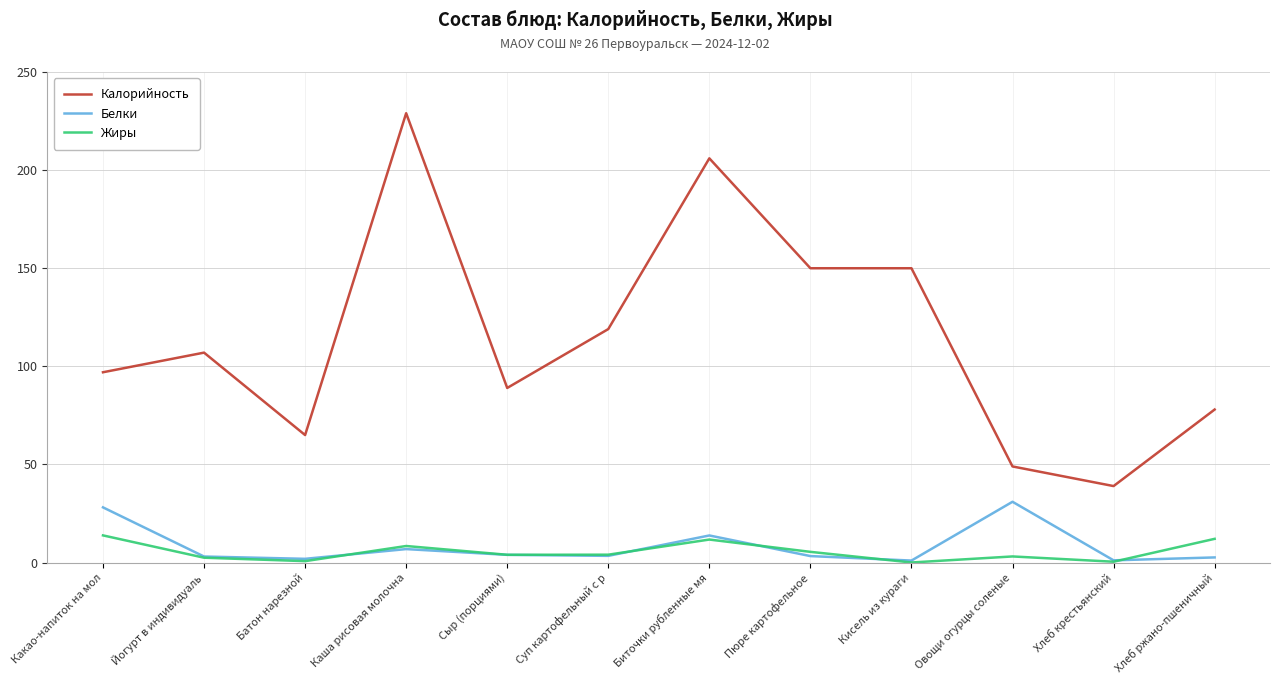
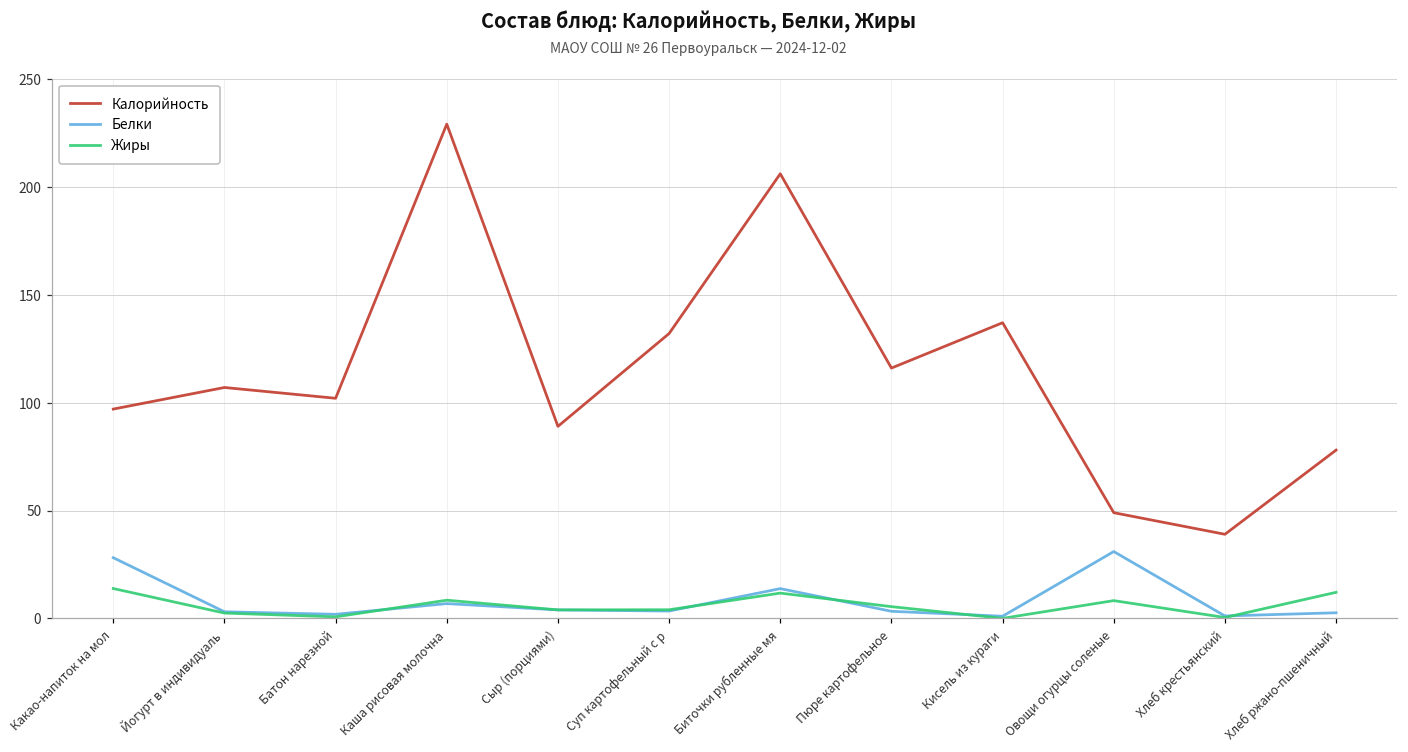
Калорийность, Батон нарезной: 65 -> 102
Калорийность, Суп картофельный с р: 119 -> 132
Калорийность, Пюре картофельное: 150 -> 116
Калорийность, Кисель из кураги: 150 -> 137
Жиры, Овощи огурцы соленые: 3 -> 8
